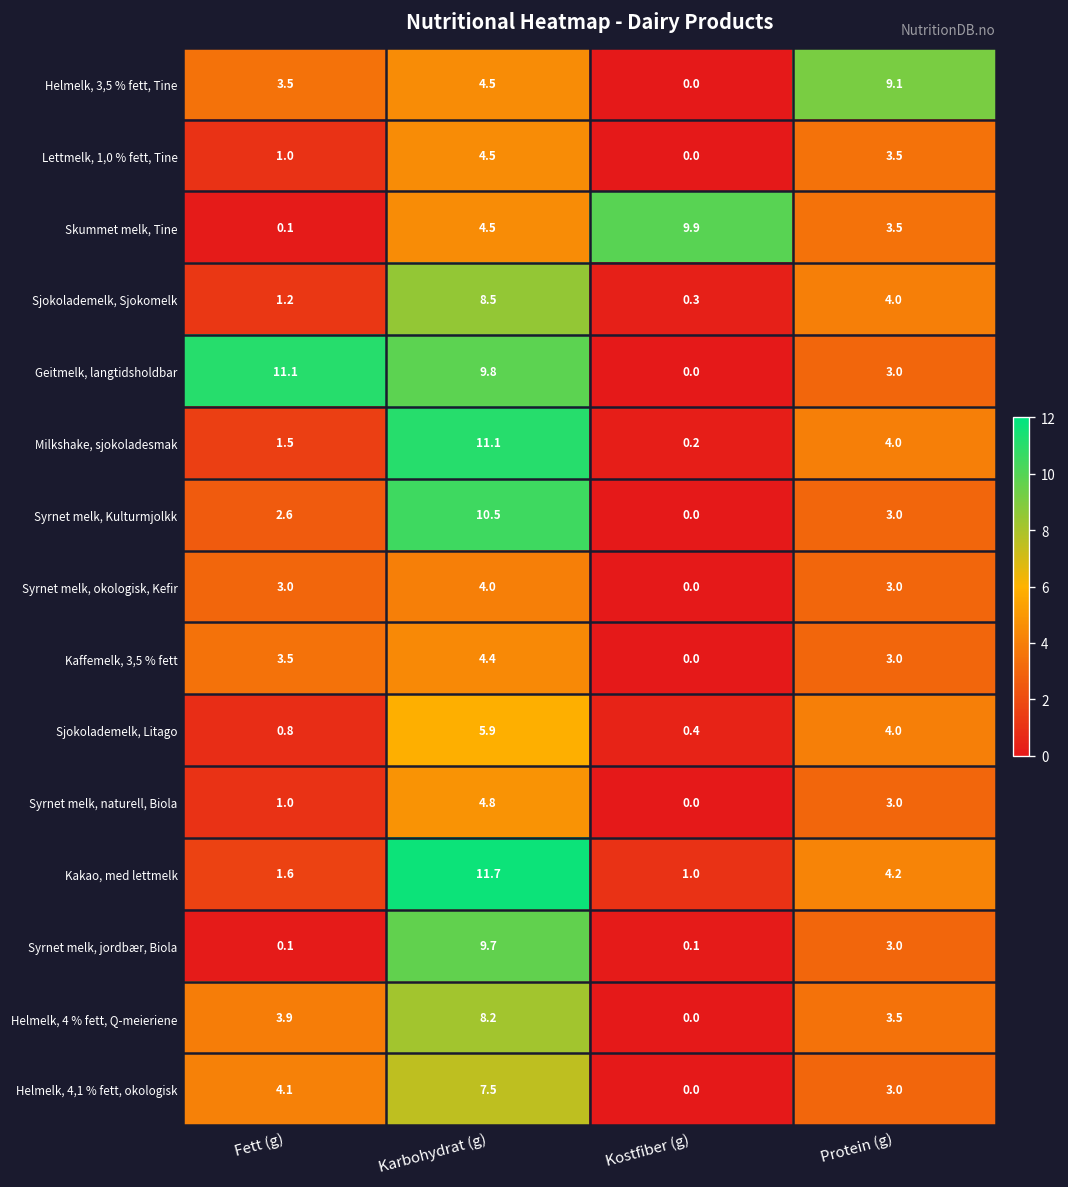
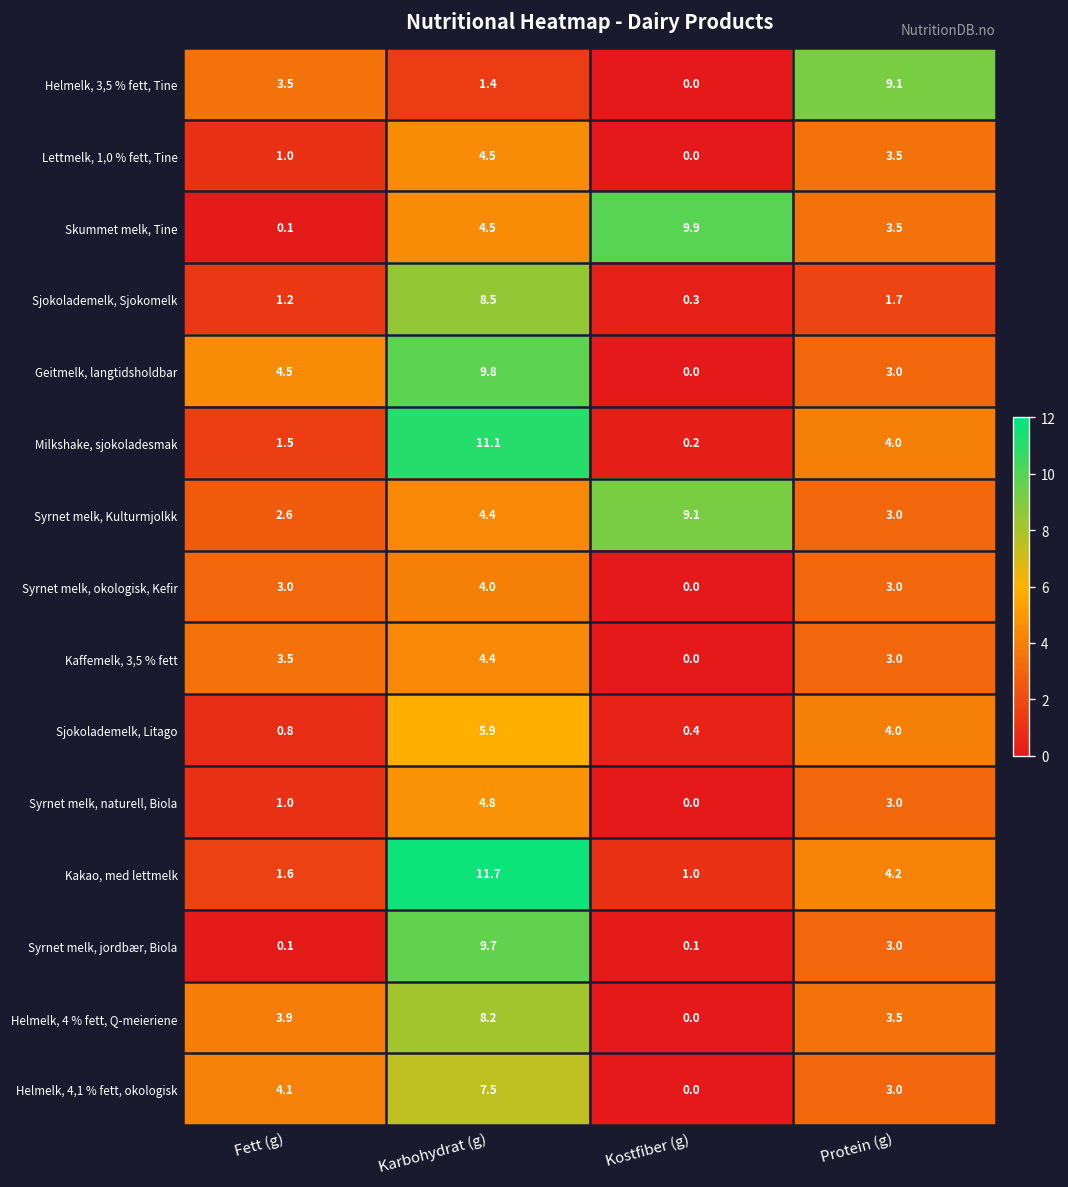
Helmelk, 3,5 % fett, Tine, Karbohydrat (g): 4.5 -> 1.4
Sjokolademelk, Sjokomelk, Protein (g): 4.0 -> 1.7
Geitmelk, langtidsholdbar, Fett (g): 11.1 -> 4.5
Syrnet melk, Kulturmjolkk, Karbohydrat (g): 10.5 -> 4.4
Syrnet melk, Kulturmjolkk, Kostfiber (g): 0.0 -> 9.1
